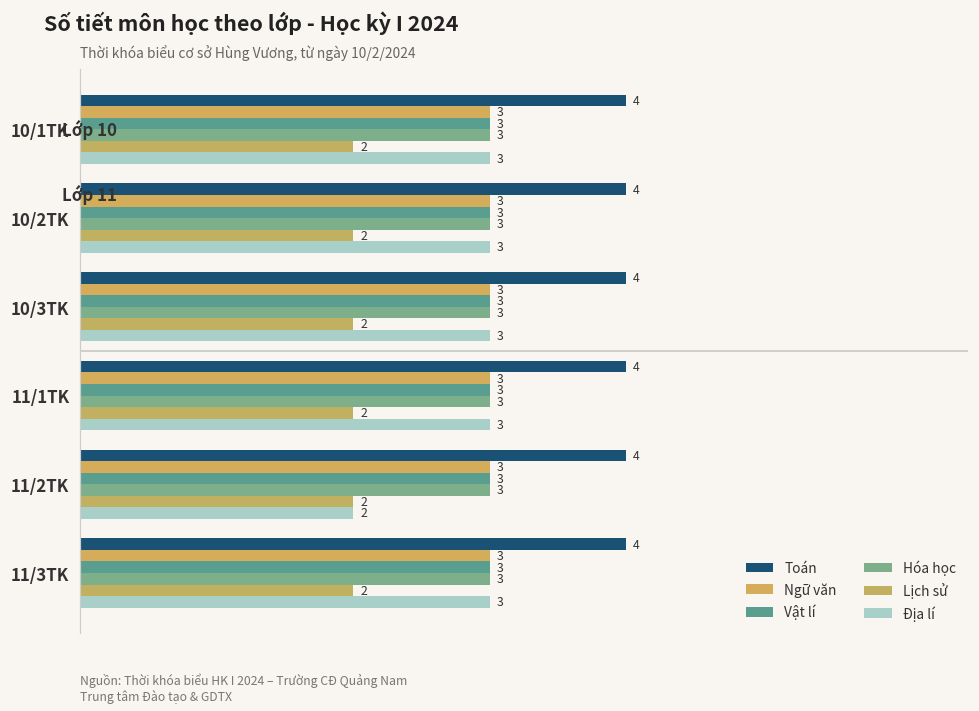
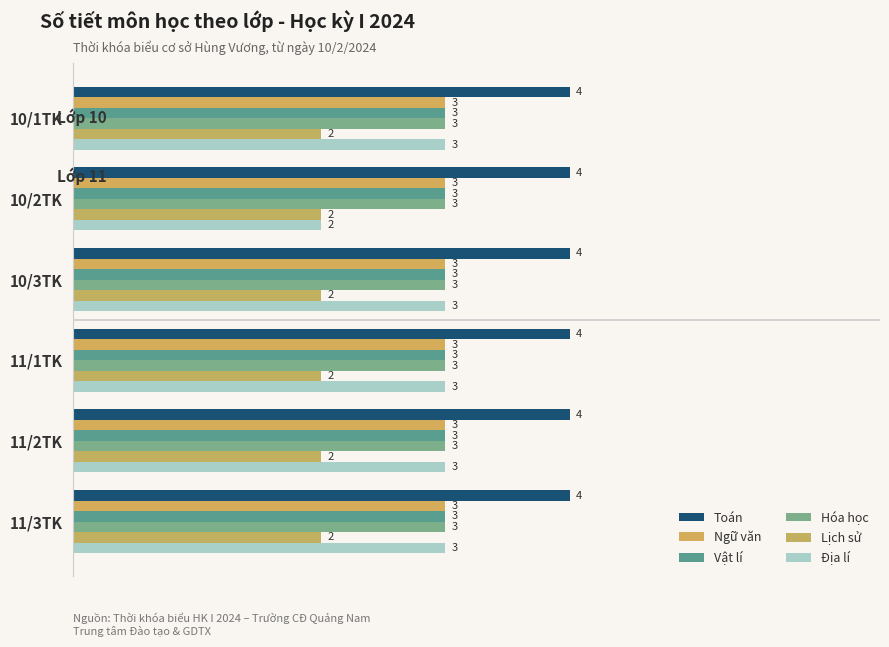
Địa lí, 10/2TK: 3 -> 2
Địa lí, 11/2TK: 2 -> 3
